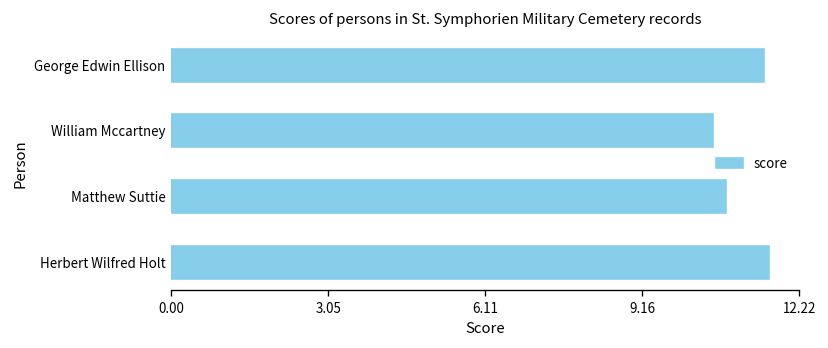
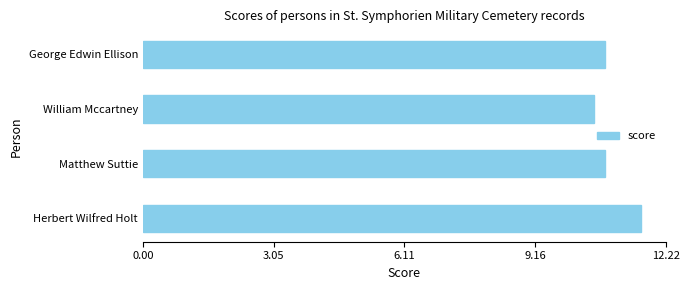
George Edwin Ellison: 11.5 -> 10.8
